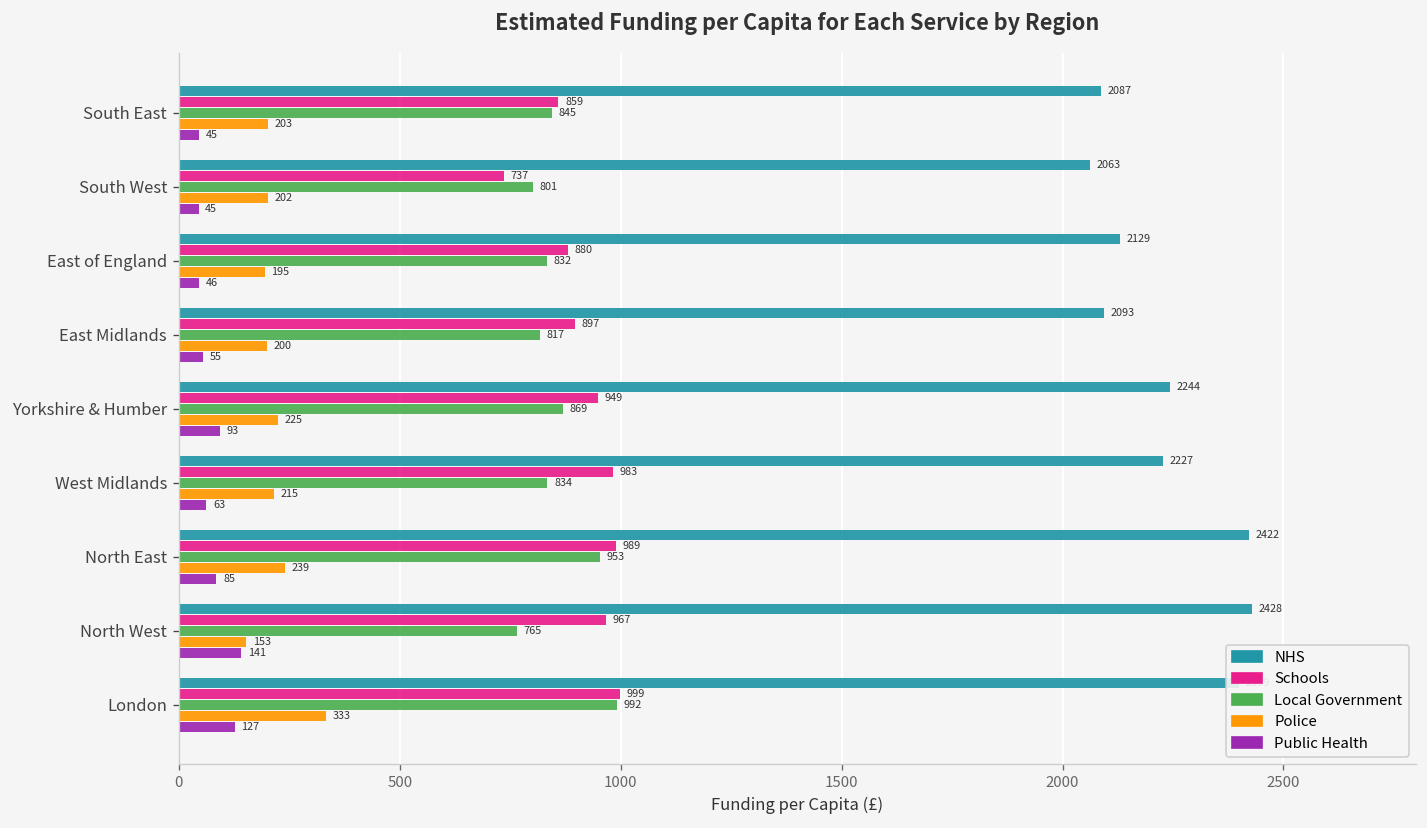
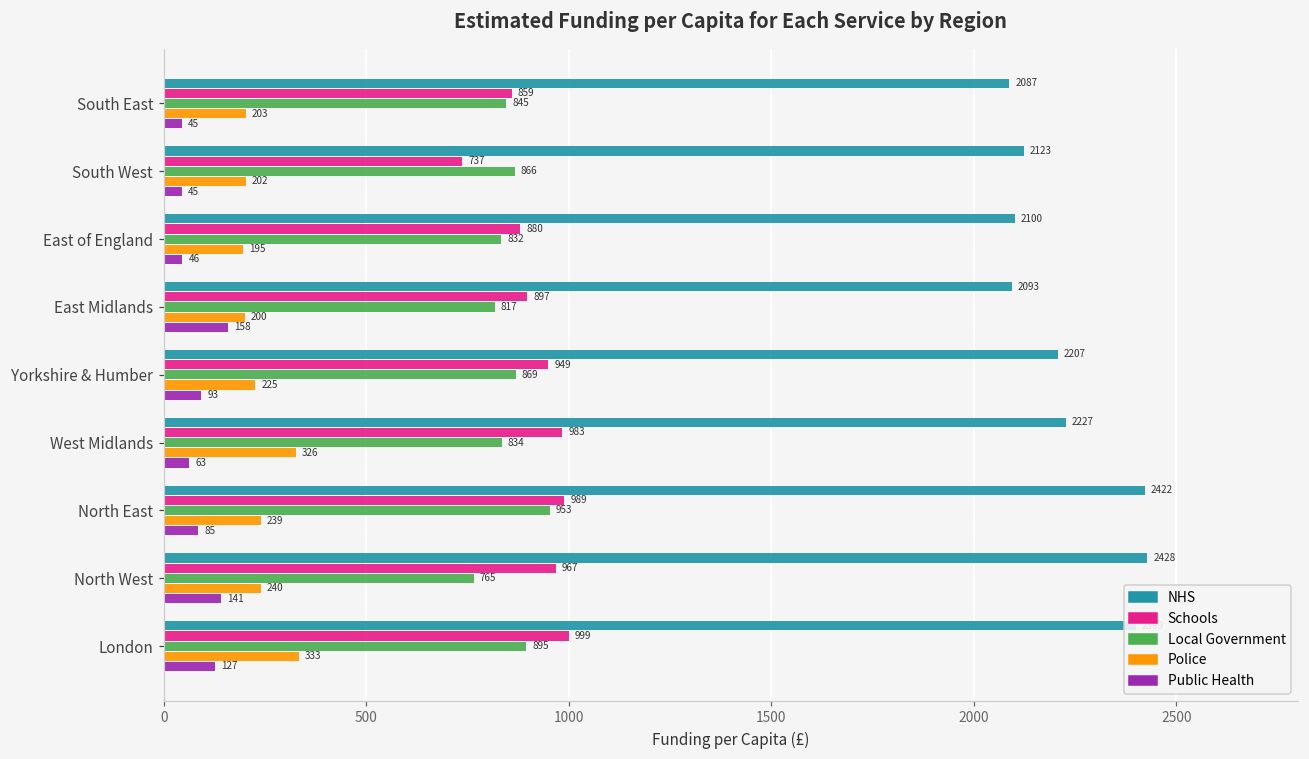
NHS, South West: 2063 -> 2123
Local Government, South West: 801 -> 866
NHS, East of England: 2129 -> 2100
Public Health, East Midlands: 55 -> 158
NHS, Yorkshire & Humber: 2244 -> 2207
Police, West Midlands: 215 -> 326
Police, North West: 153 -> 240
Local Government, London: 992 -> 895
